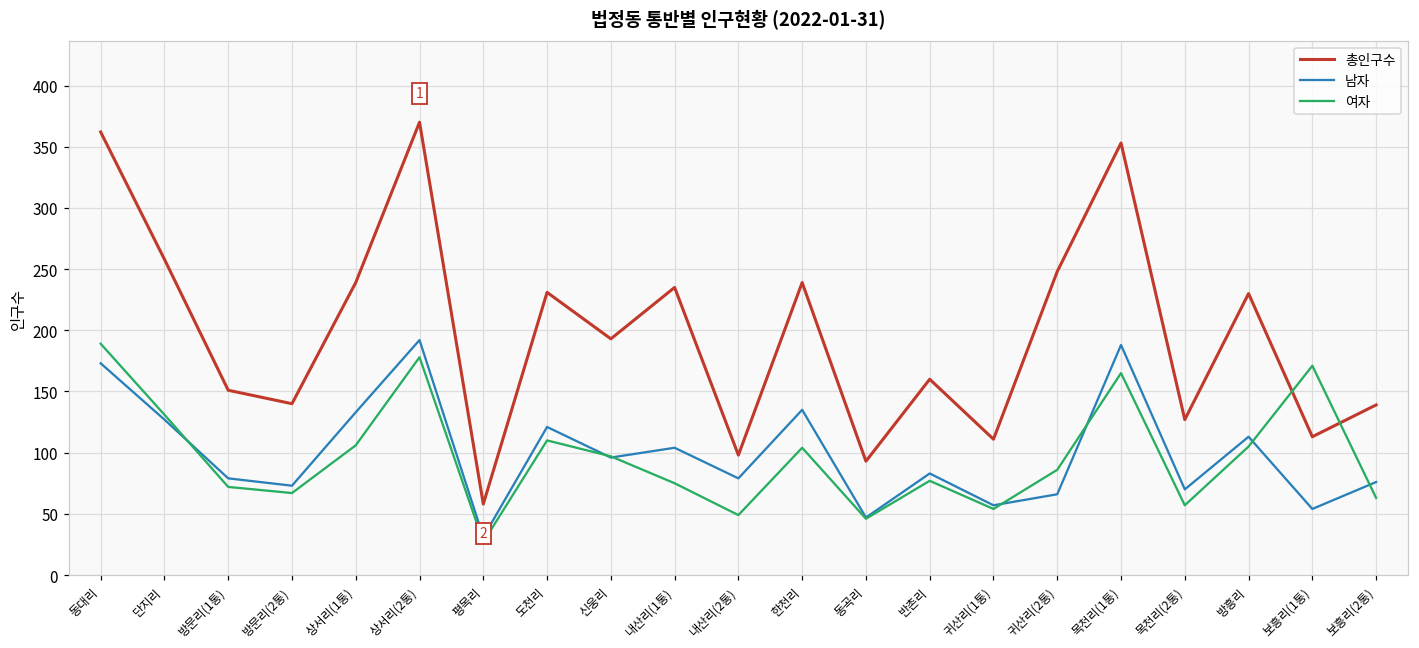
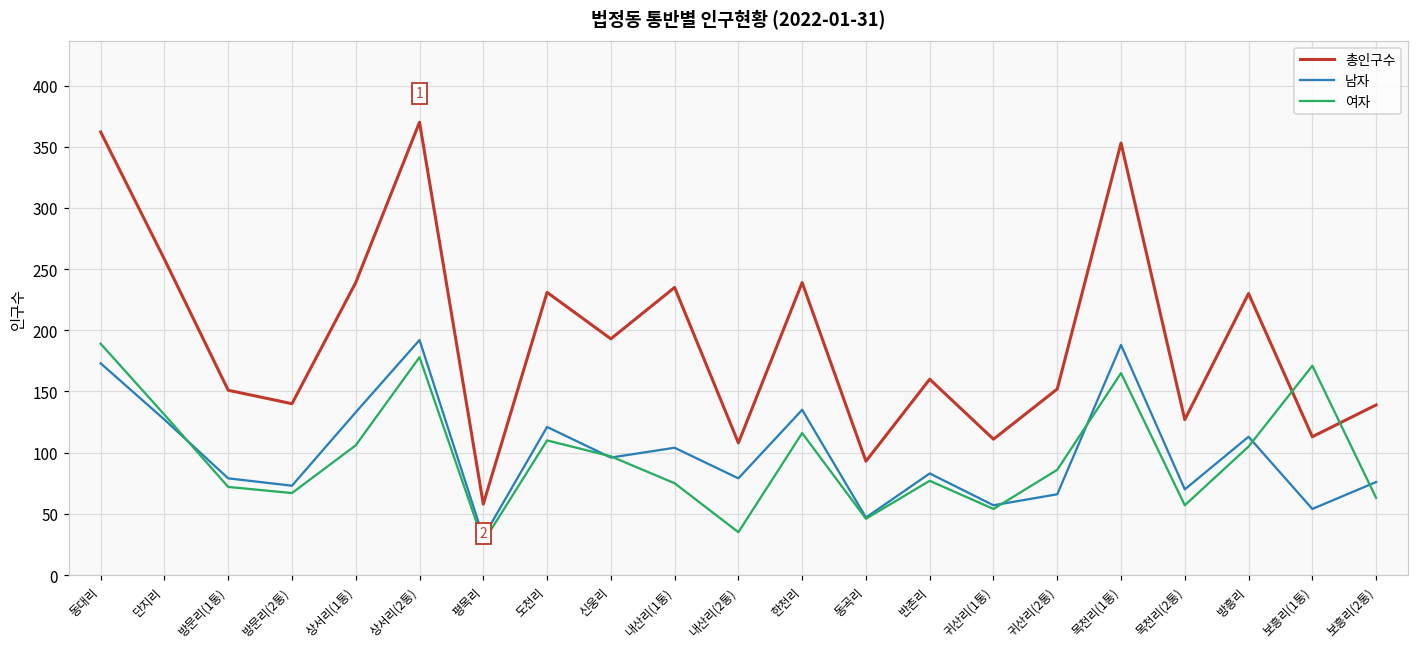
총인구수, 내산리(2통): 98 -> 108
여자, 내산리(2통): 49 -> 35
여자, 한천리: 104 -> 116
총인구수, 귀산리(2통): 248 -> 152
